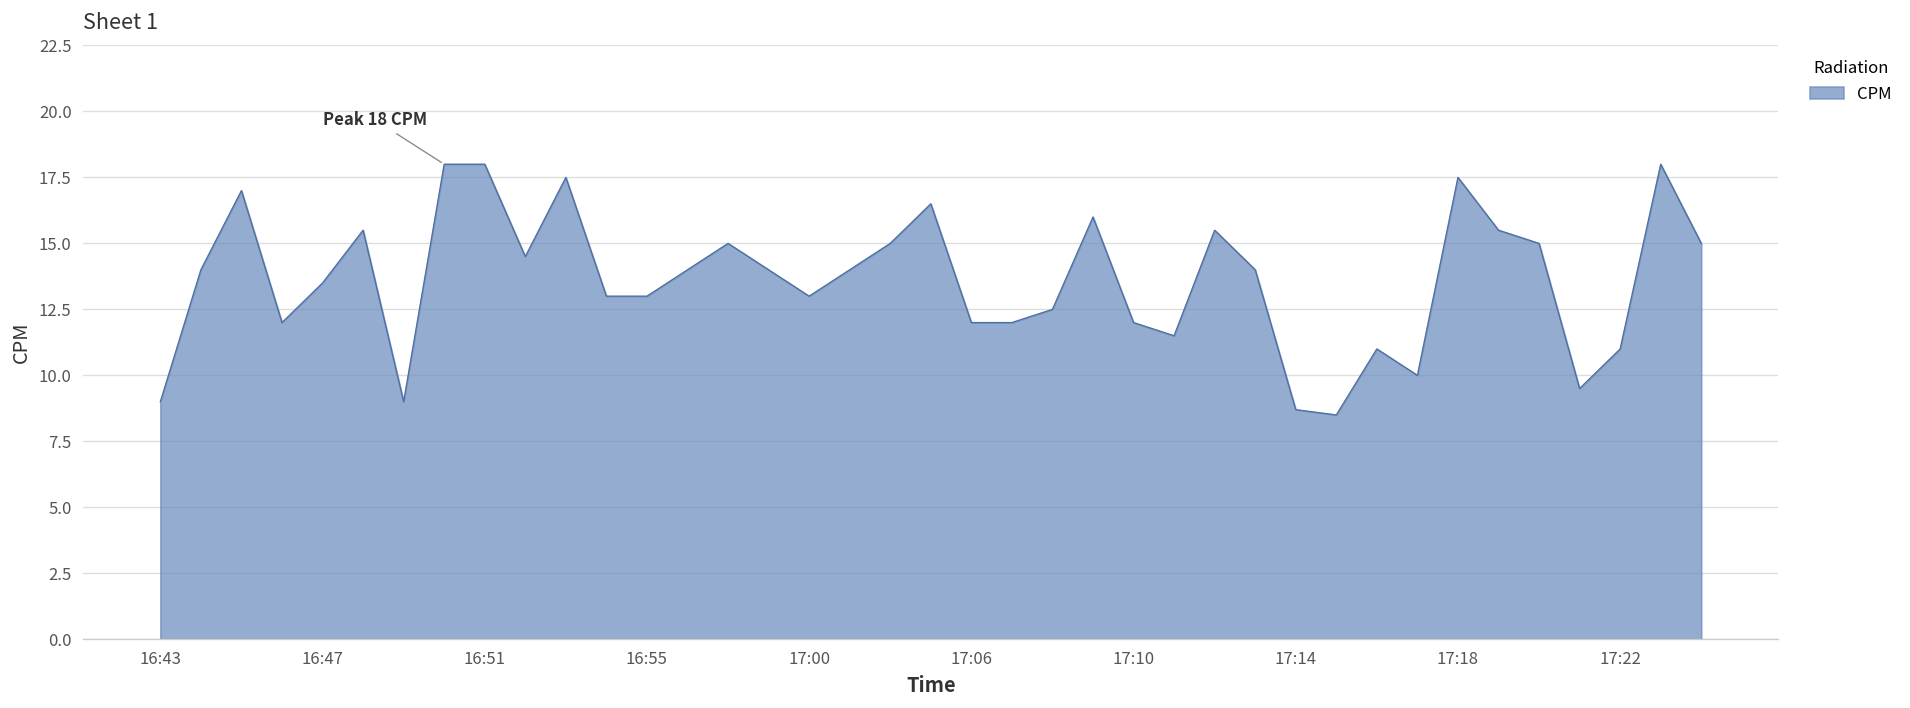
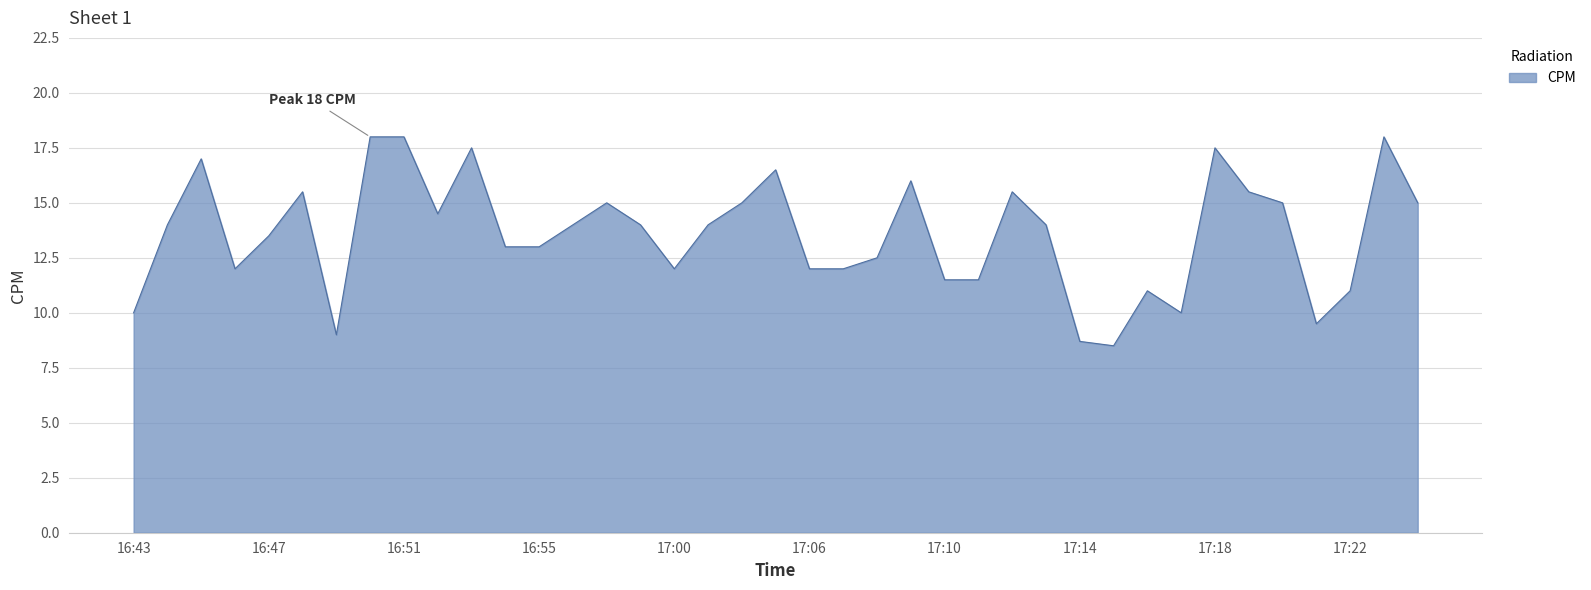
16:43: 9 -> 10
17:00: 13 -> 12
17:10: 12.0 -> 11.5
